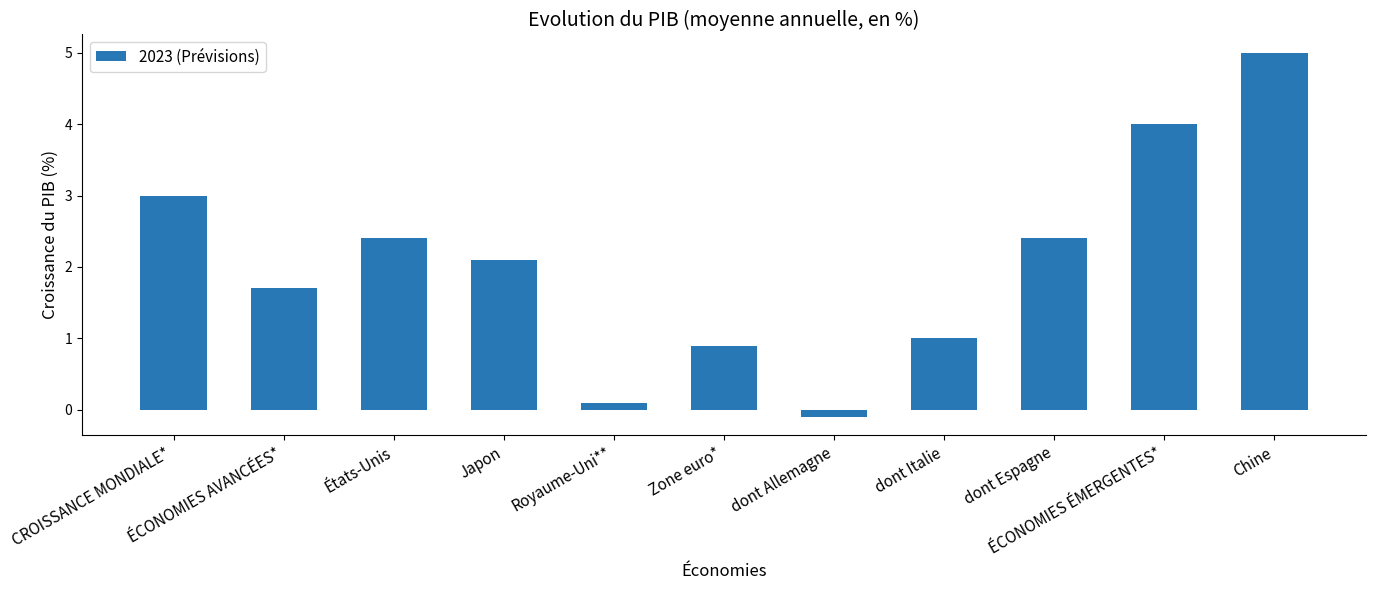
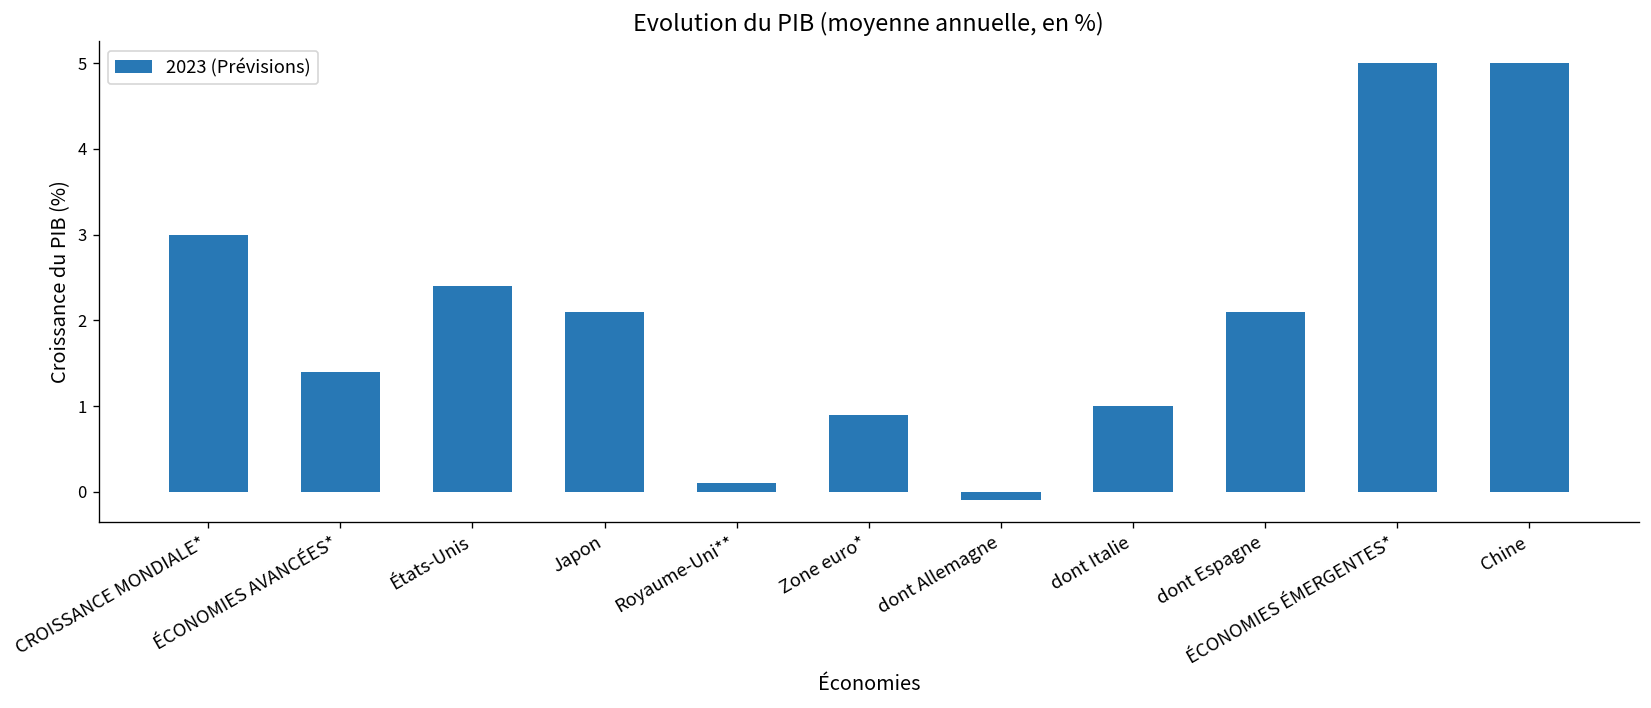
ÉCONOMIES AVANCÉES*: 1.7 -> 1.4
dont Espagne: 2.4 -> 2.1
ÉCONOMIES ÉMERGENTES*: 4 -> 5
